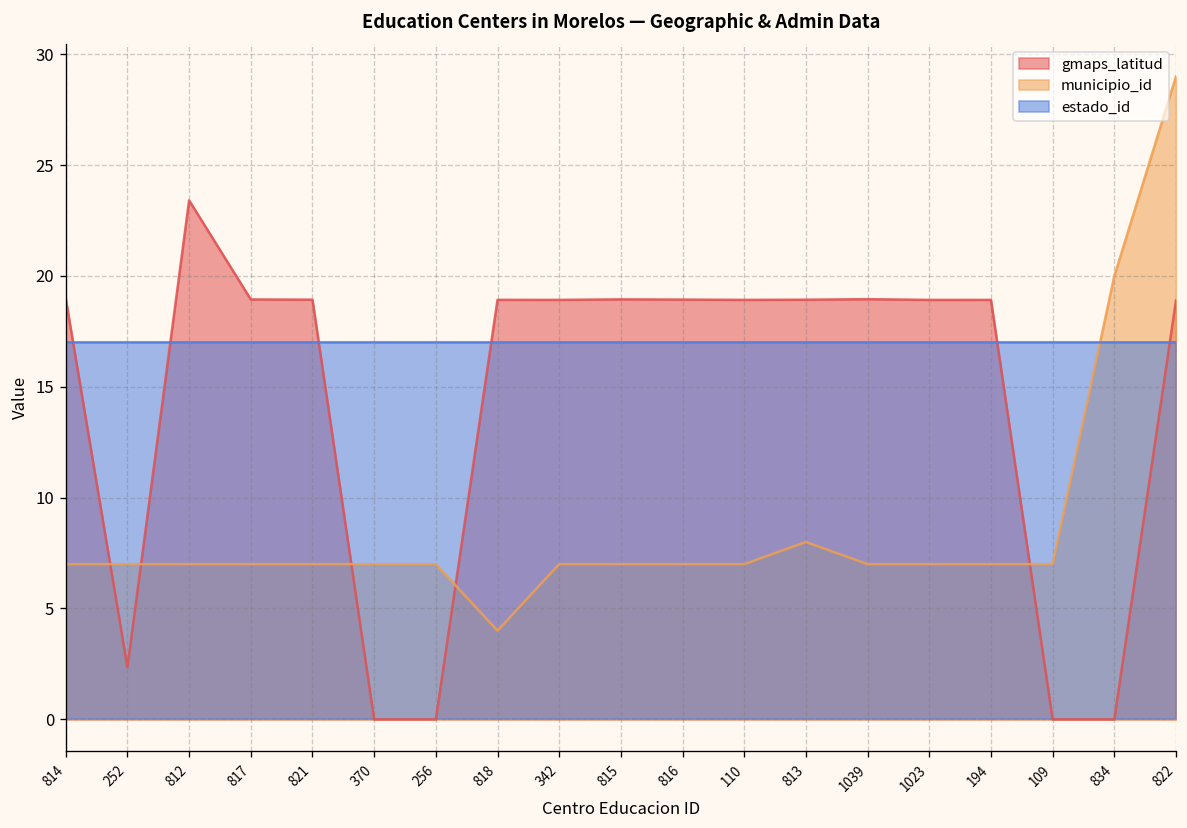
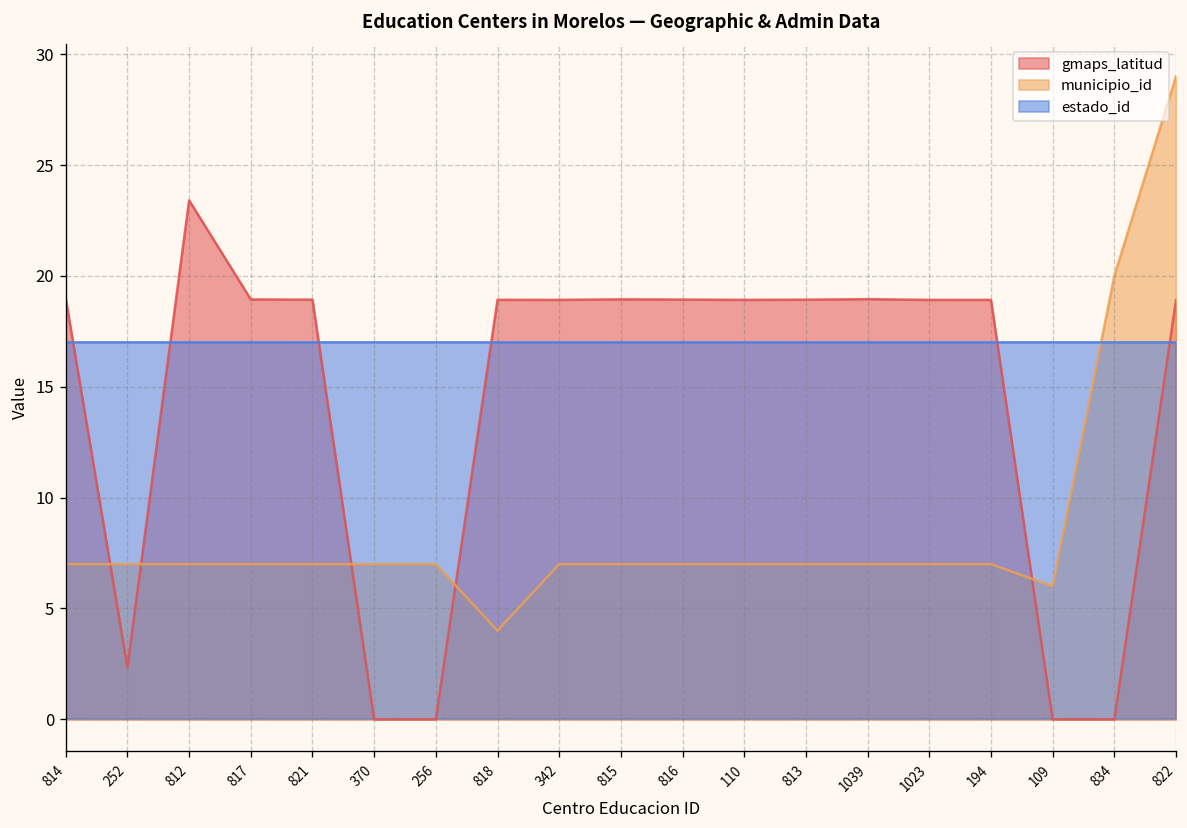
municipio_id, 813: 8 -> 7
municipio_id, 109: 7 -> 6
